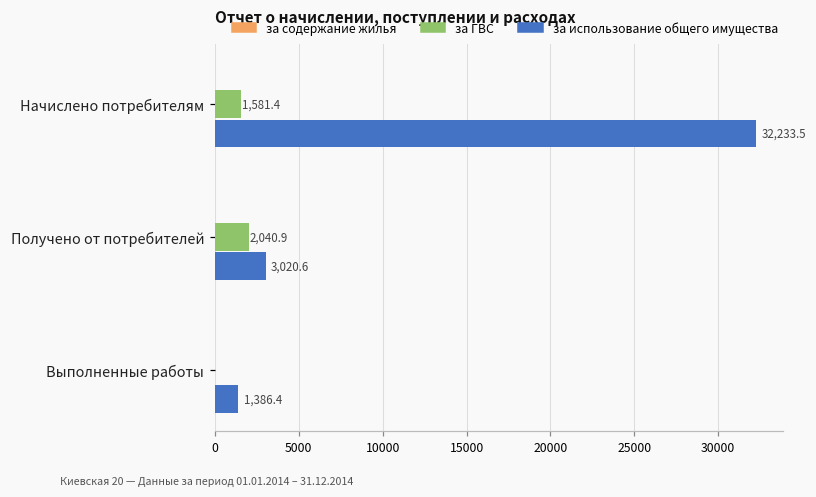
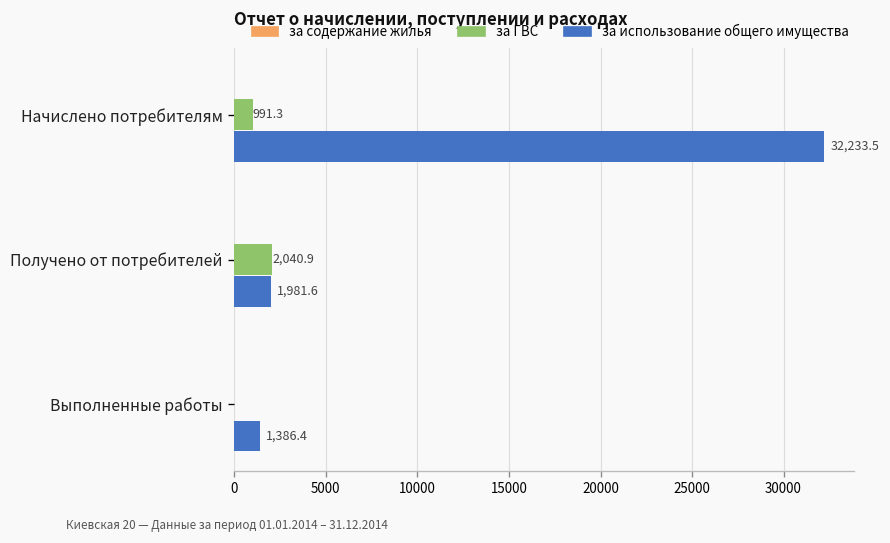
за ГВС, Начислено потребителям: 1,581.4 -> 991.3
за использование общего имущества, Получено от потребителей: 3,020.6 -> 1,981.6
